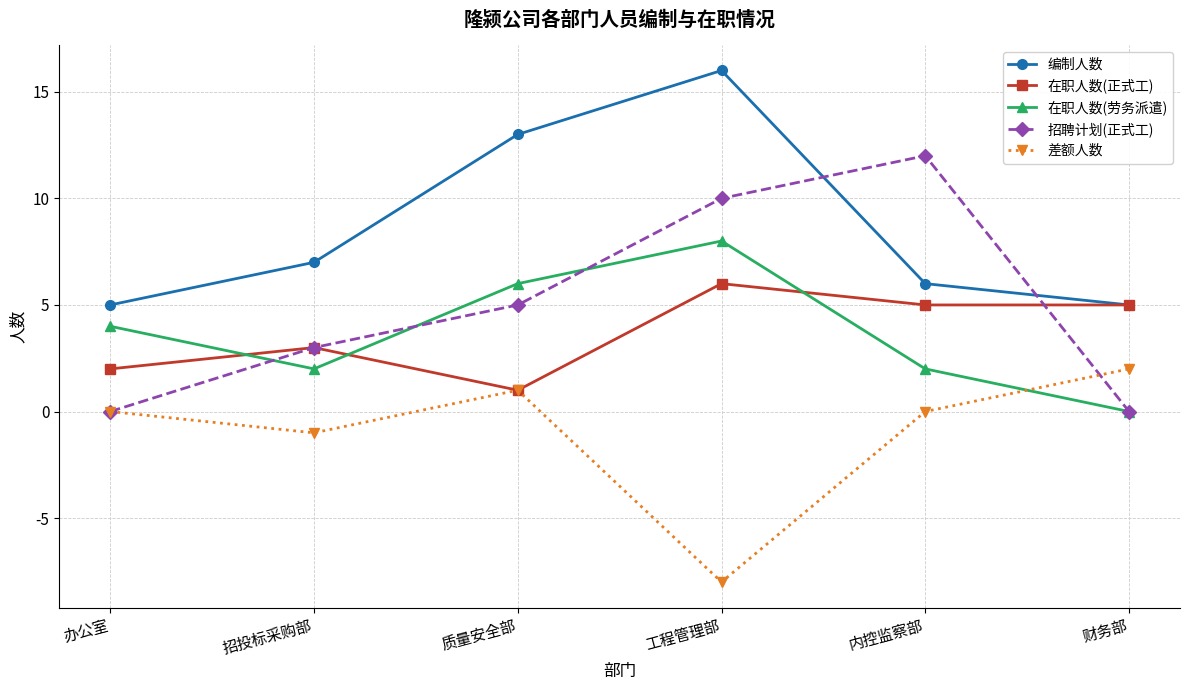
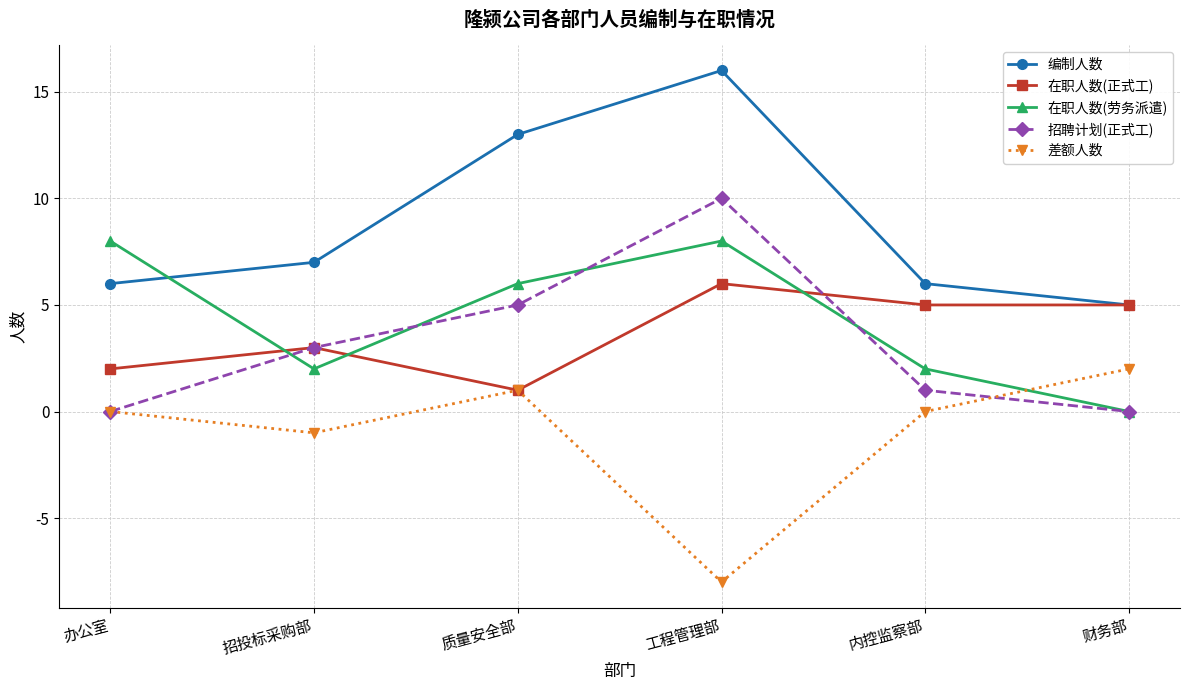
编制人数, 办公室: 5 -> 6
在职人数(劳务派遣), 办公室: 4 -> 8
招聘计划(正式工), 内控监察部: 12 -> 1
